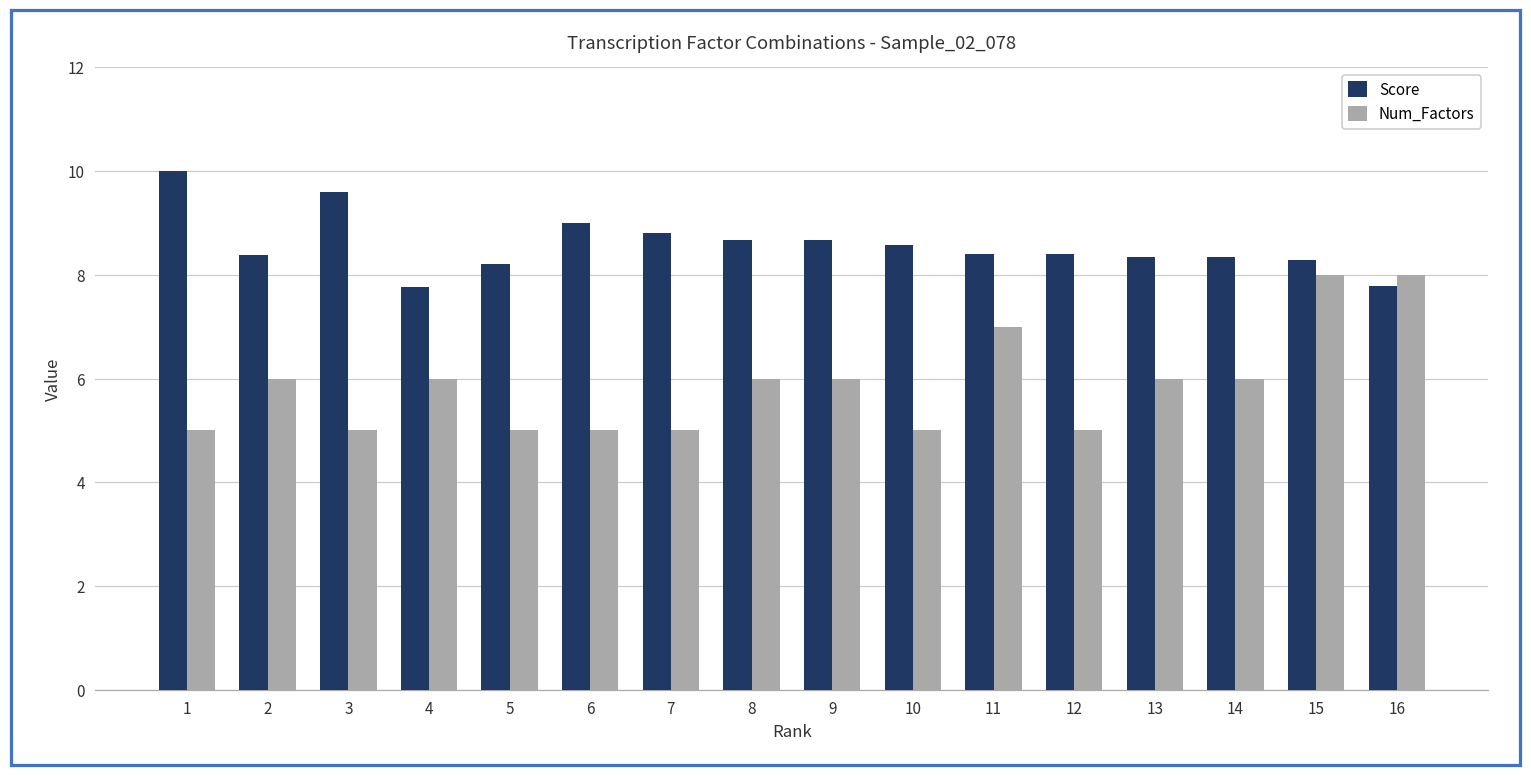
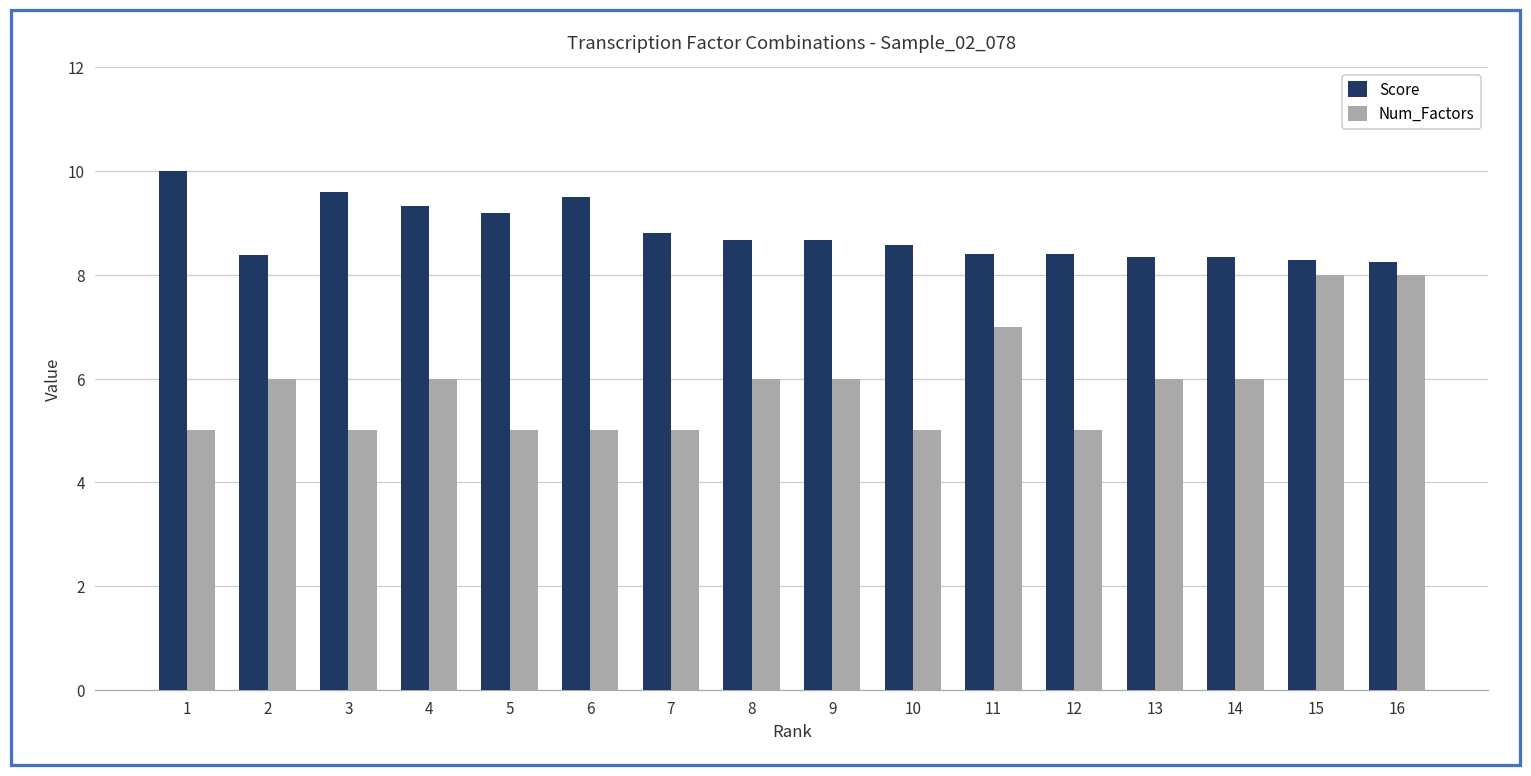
Score, 4: 7.8 -> 9.3
Score, 5: 8.2 -> 9.2
Score, 6: 9.0 -> 9.5
Score, 16: 7.8 -> 8.3
